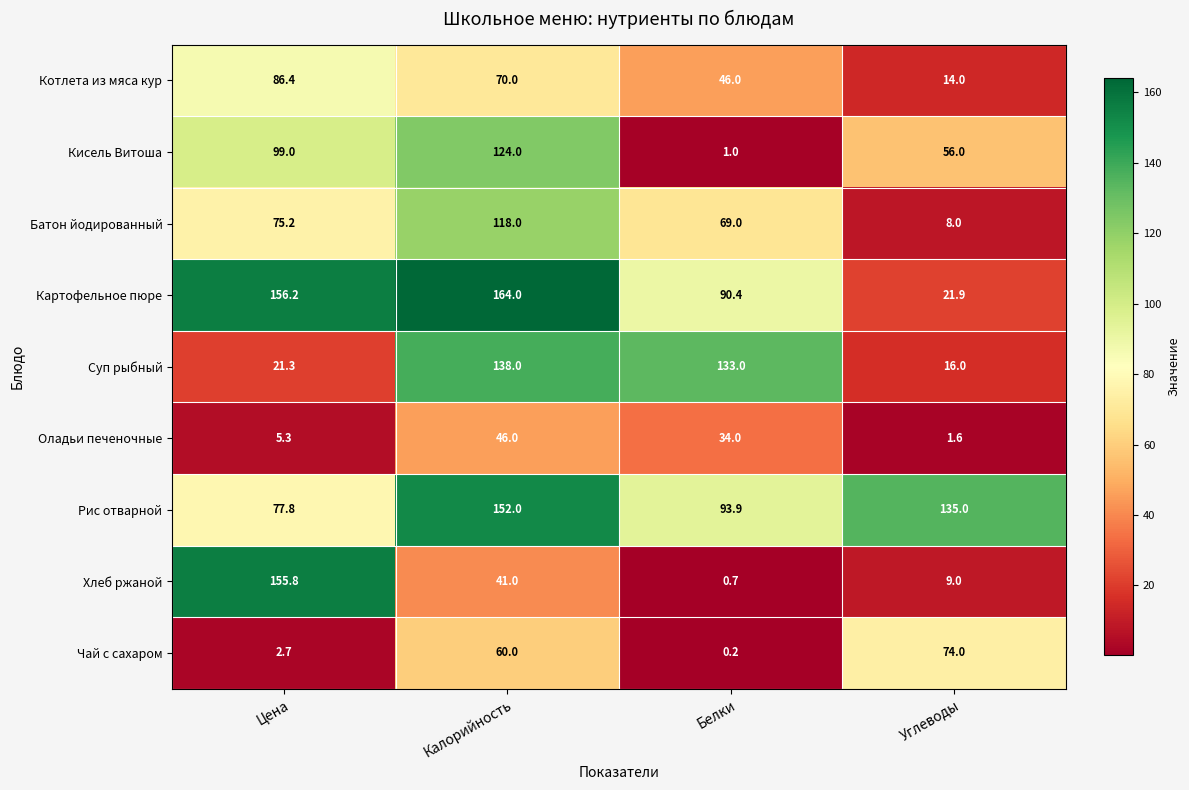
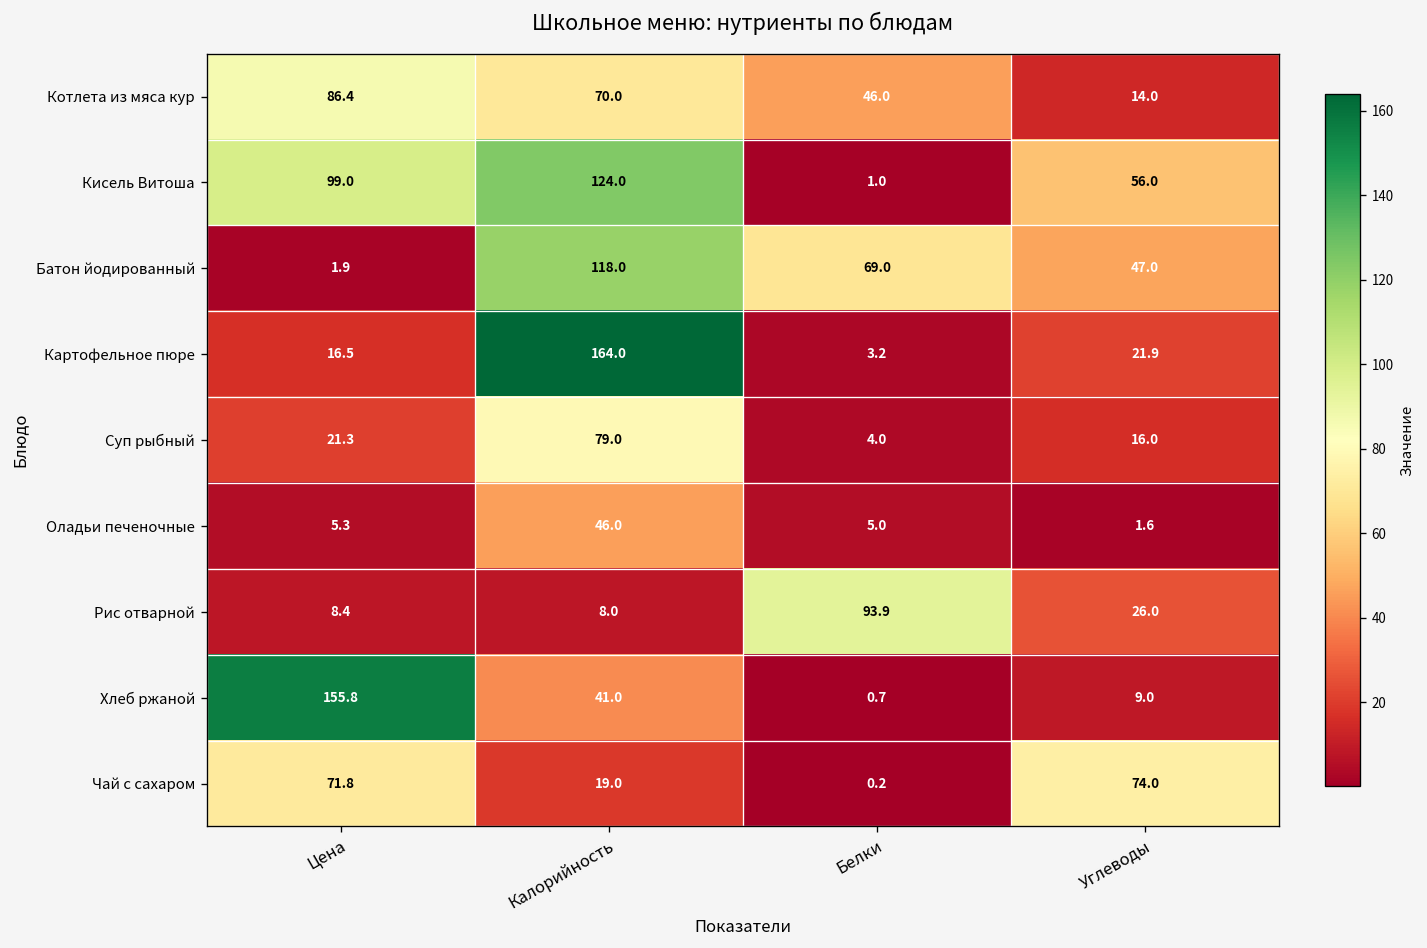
Батон йодированный, Цена: 75.2 -> 1.9
Батон йодированный, Углеводы: 8.0 -> 47.0
Картофельное пюре, Цена: 156.2 -> 16.5
Картофельное пюре, Белки: 90.4 -> 3.2
Суп рыбный, Калорийность: 138.0 -> 79.0
Суп рыбный, Белки: 133.0 -> 4.0
Оладьи печеночные, Белки: 34.0 -> 5.0
Рис отварной, Цена: 77.8 -> 8.4
Рис отварной, Калорийность: 152.0 -> 8.0
Рис отварной, Углеводы: 135.0 -> 26.0
Чай с сахаром, Цена: 2.7 -> 71.8
Чай с сахаром, Калорийность: 60.0 -> 19.0
